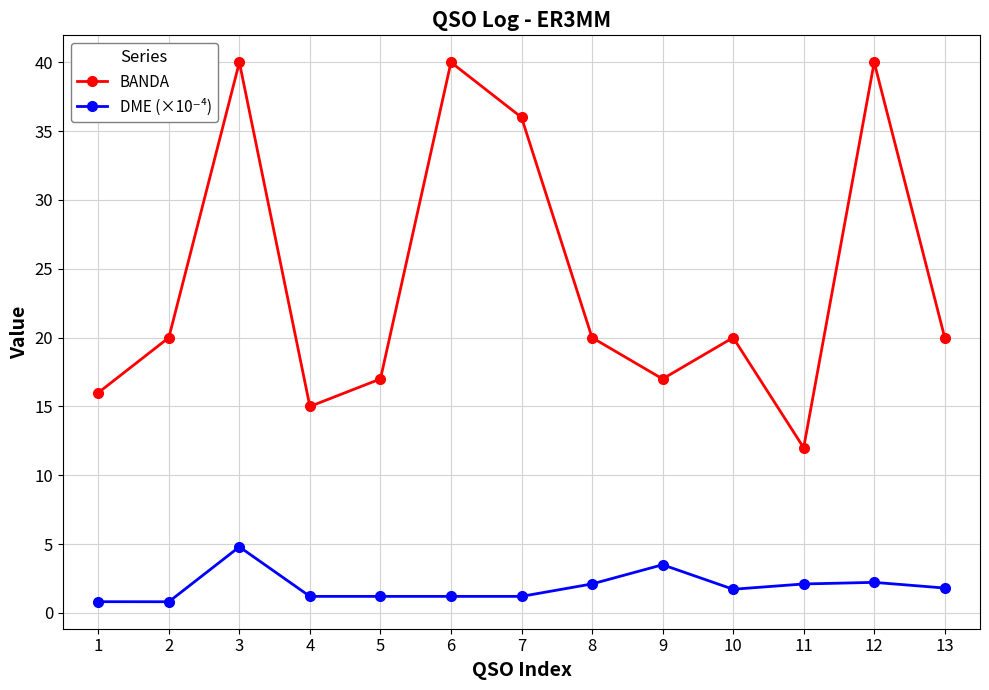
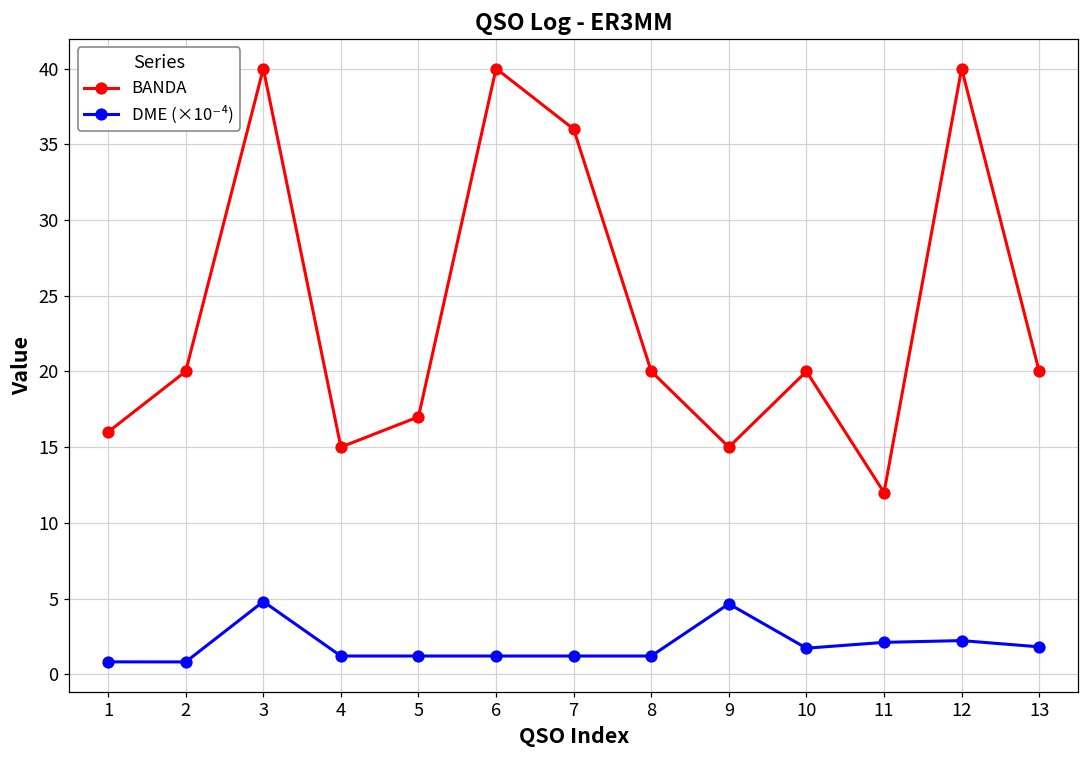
DME (×10⁻⁴), 8: 2.1 -> 1.2
BANDA, 9: 17 -> 15
DME (×10⁻⁴), 9: 3.5 -> 4.6
